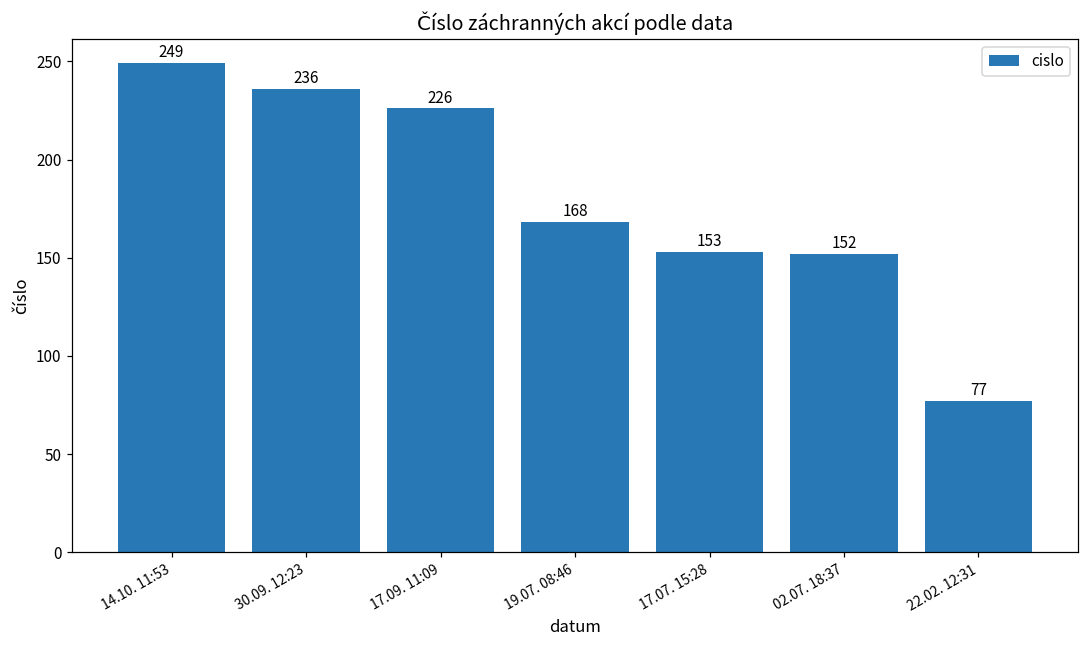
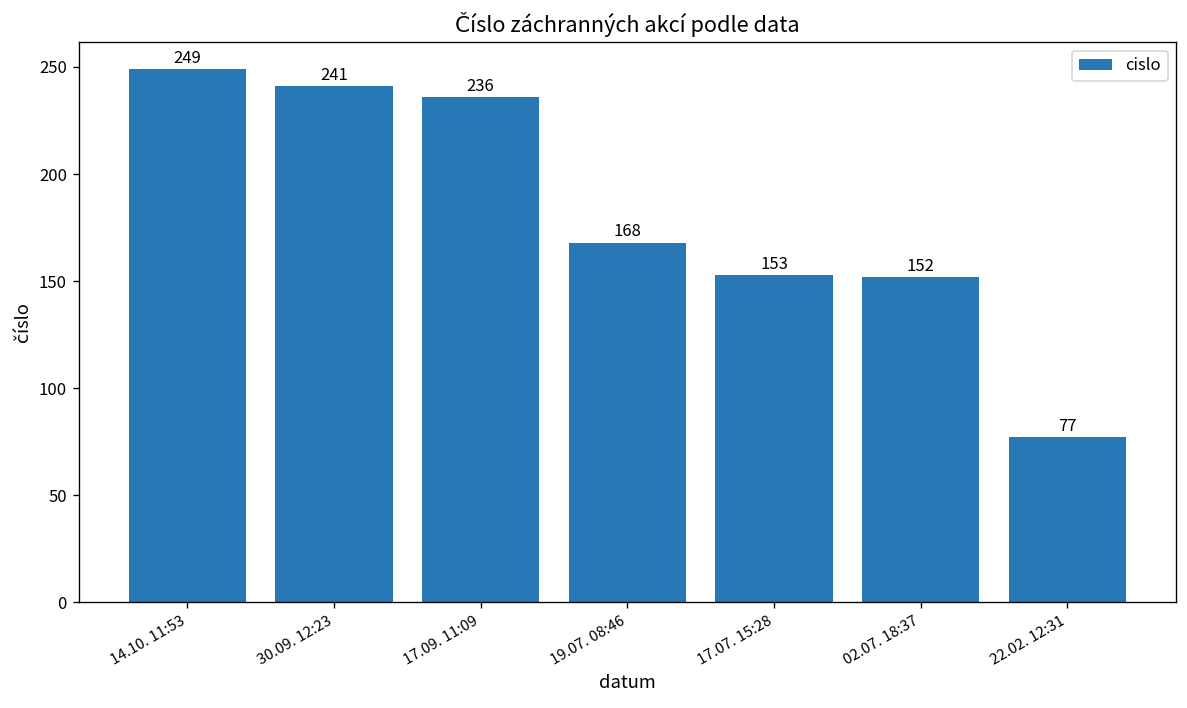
30.09. 12:23: 236 -> 241
17.09. 11:09: 226 -> 236
